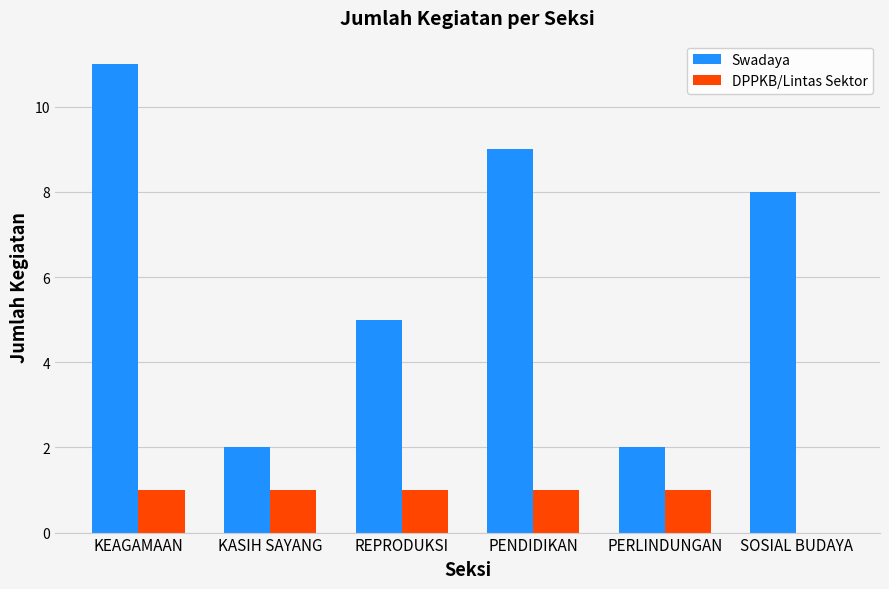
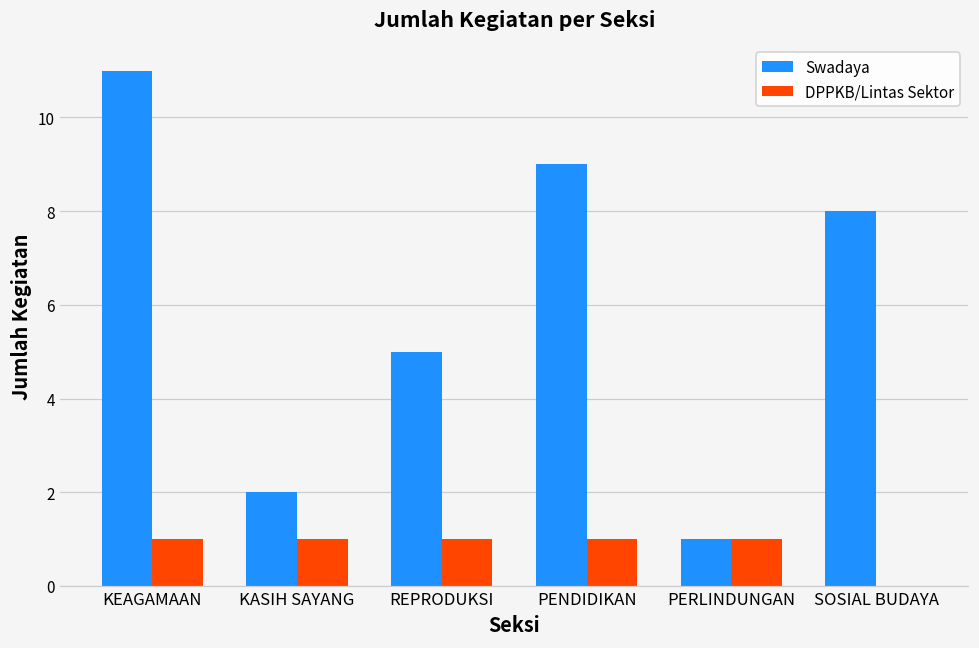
Swadaya, PERLINDUNGAN: 2 -> 1
